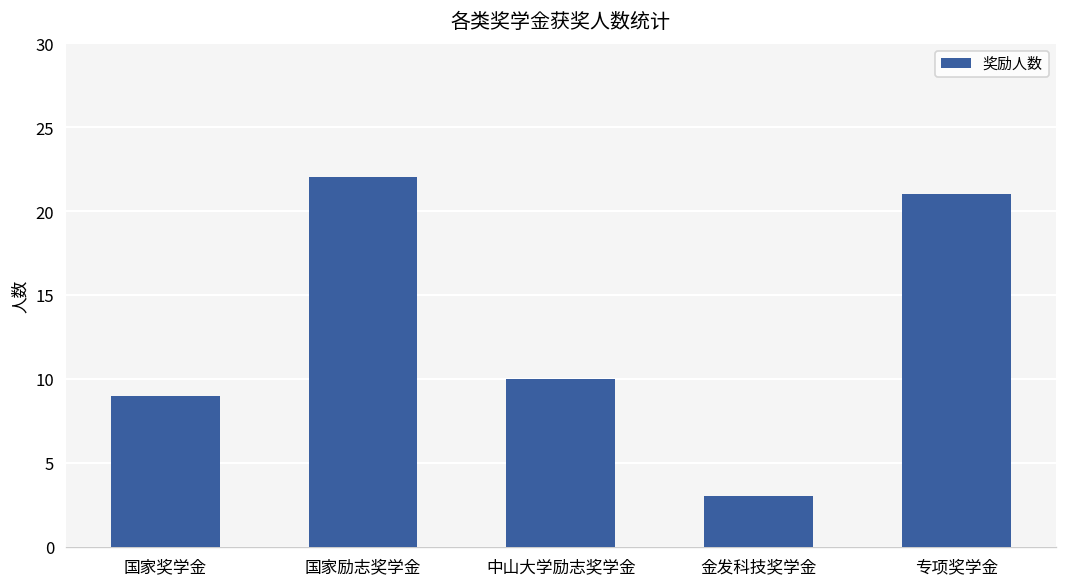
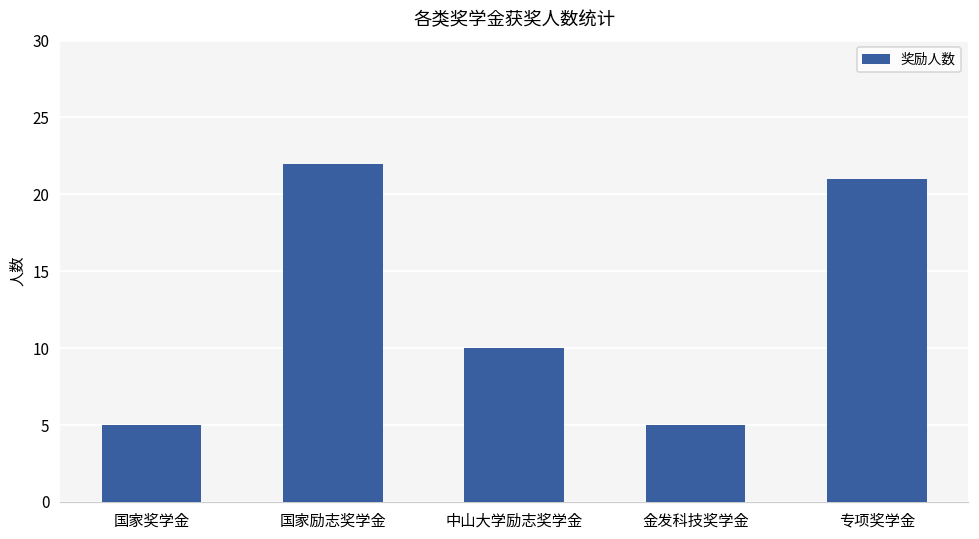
国家奖学金: 9 -> 5
金发科技奖学金: 3 -> 5
